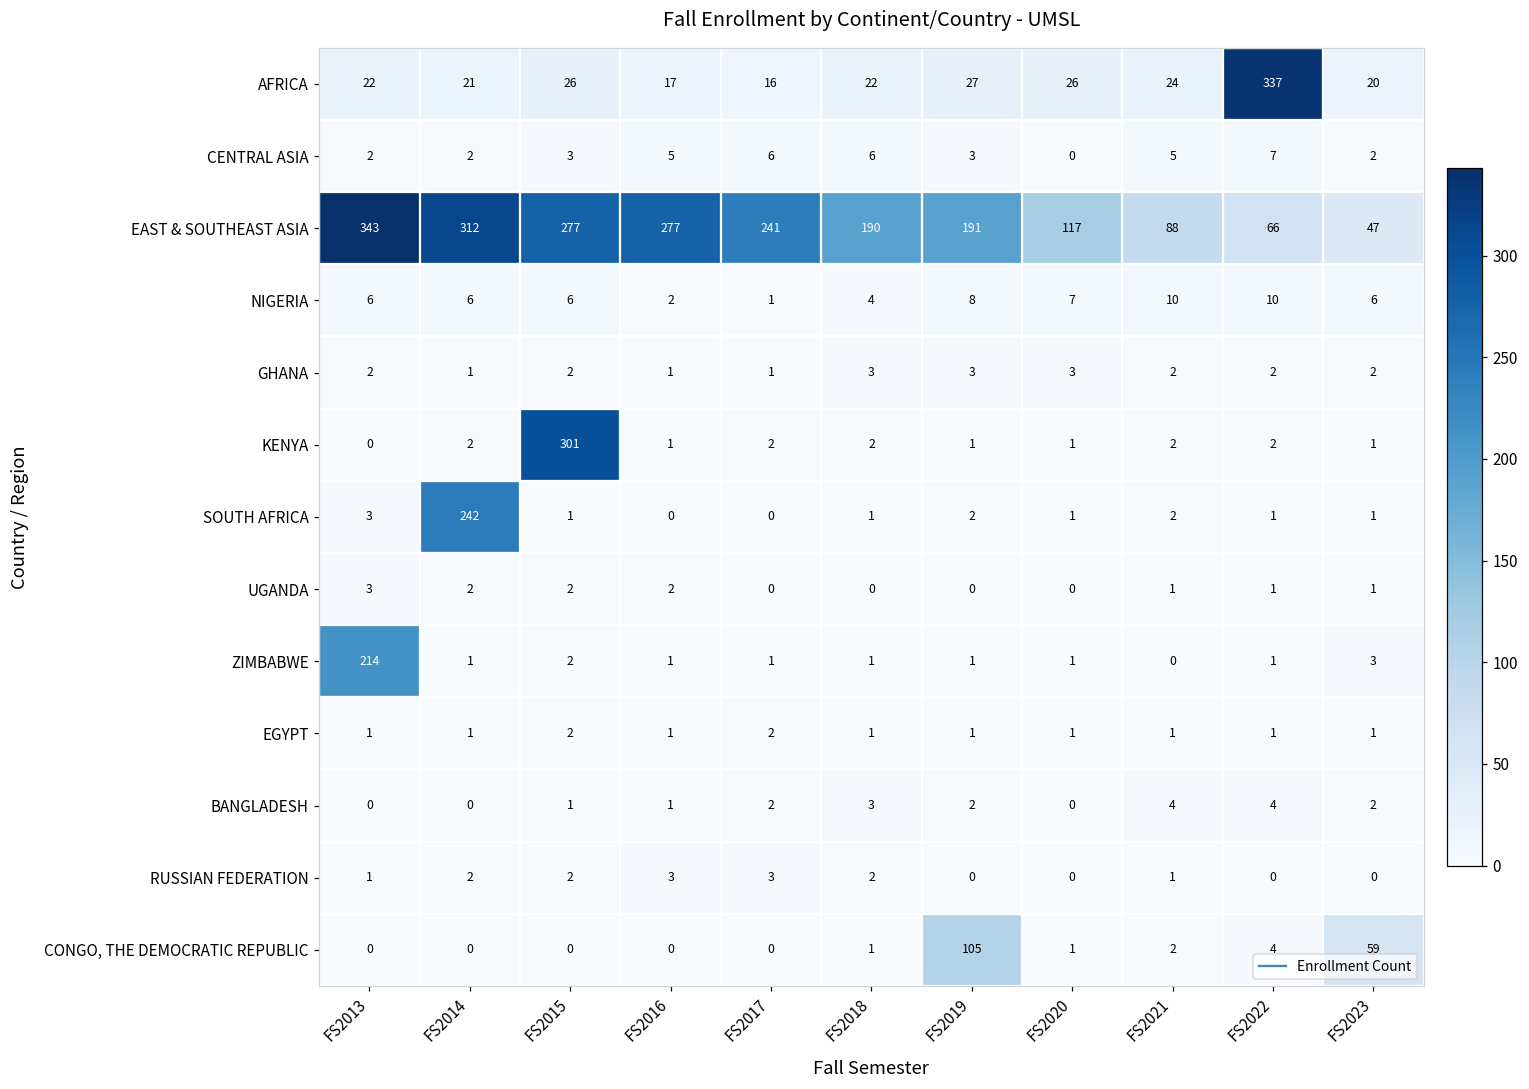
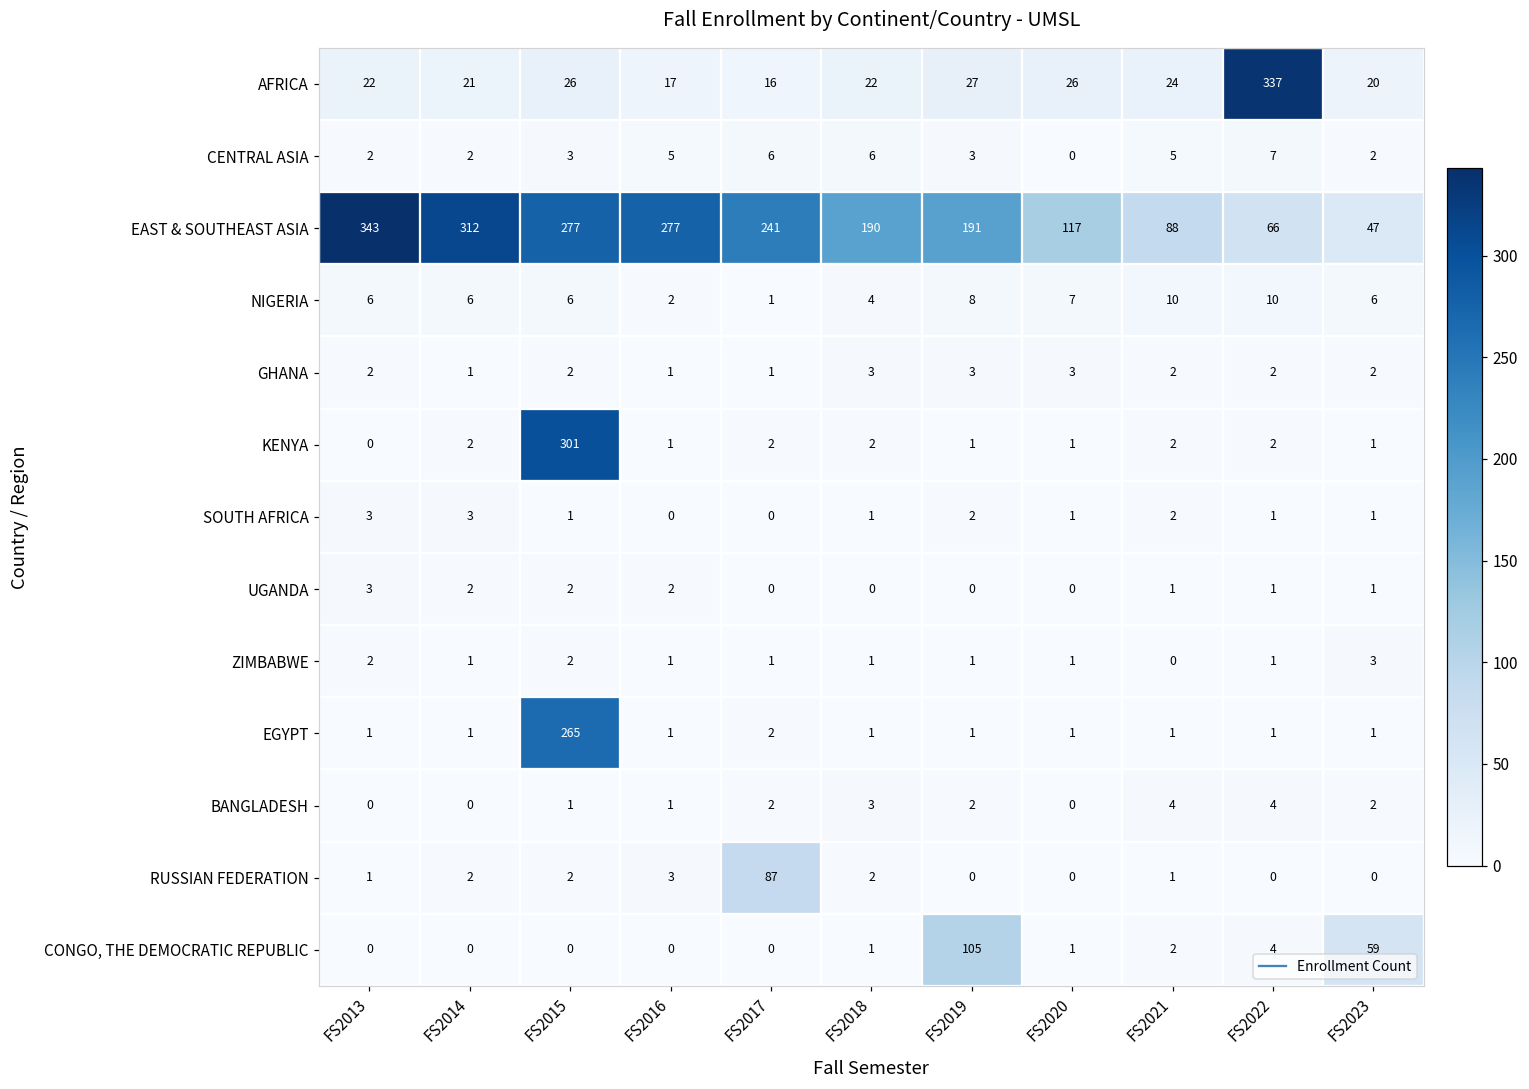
SOUTH AFRICA, FS2014: 242 -> 3
ZIMBABWE, FS2013: 214 -> 2
EGYPT, FS2015: 2 -> 265
RUSSIAN FEDERATION, FS2017: 3 -> 87
